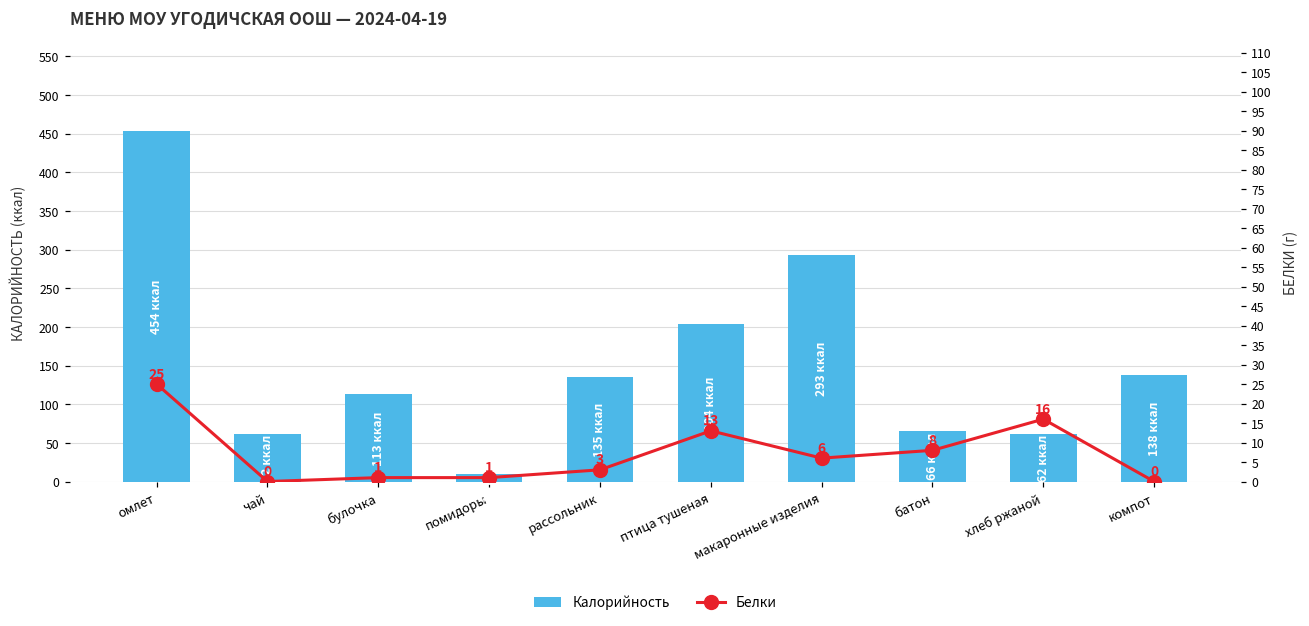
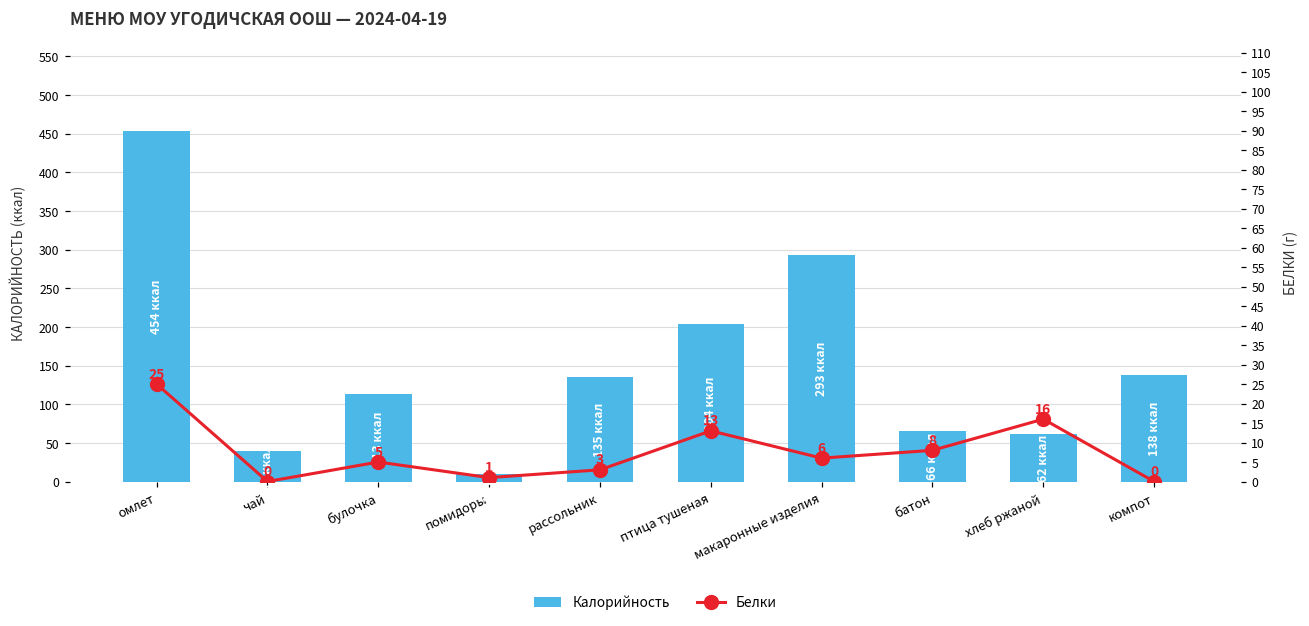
Калорийность, чай: 62 -> 39
Белки, булочка: 1 -> 5
